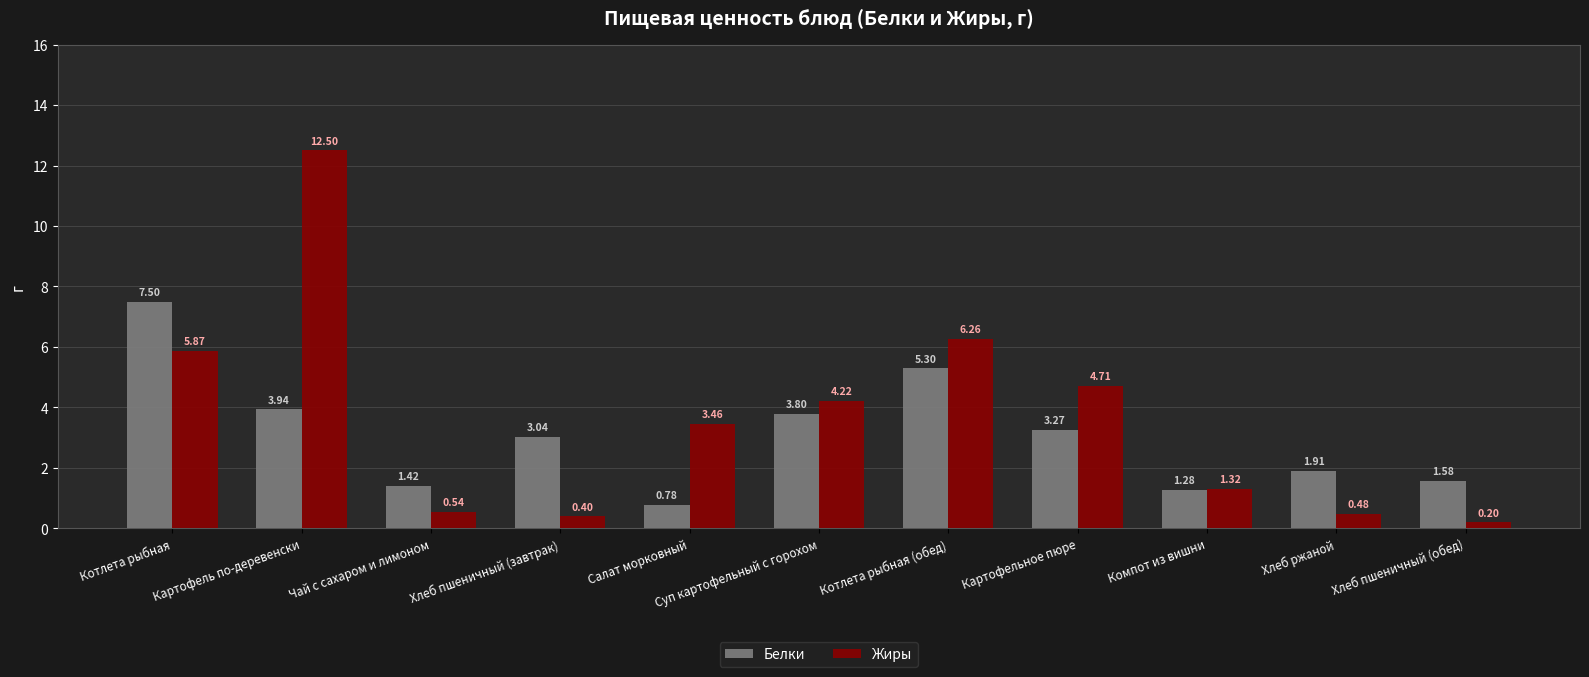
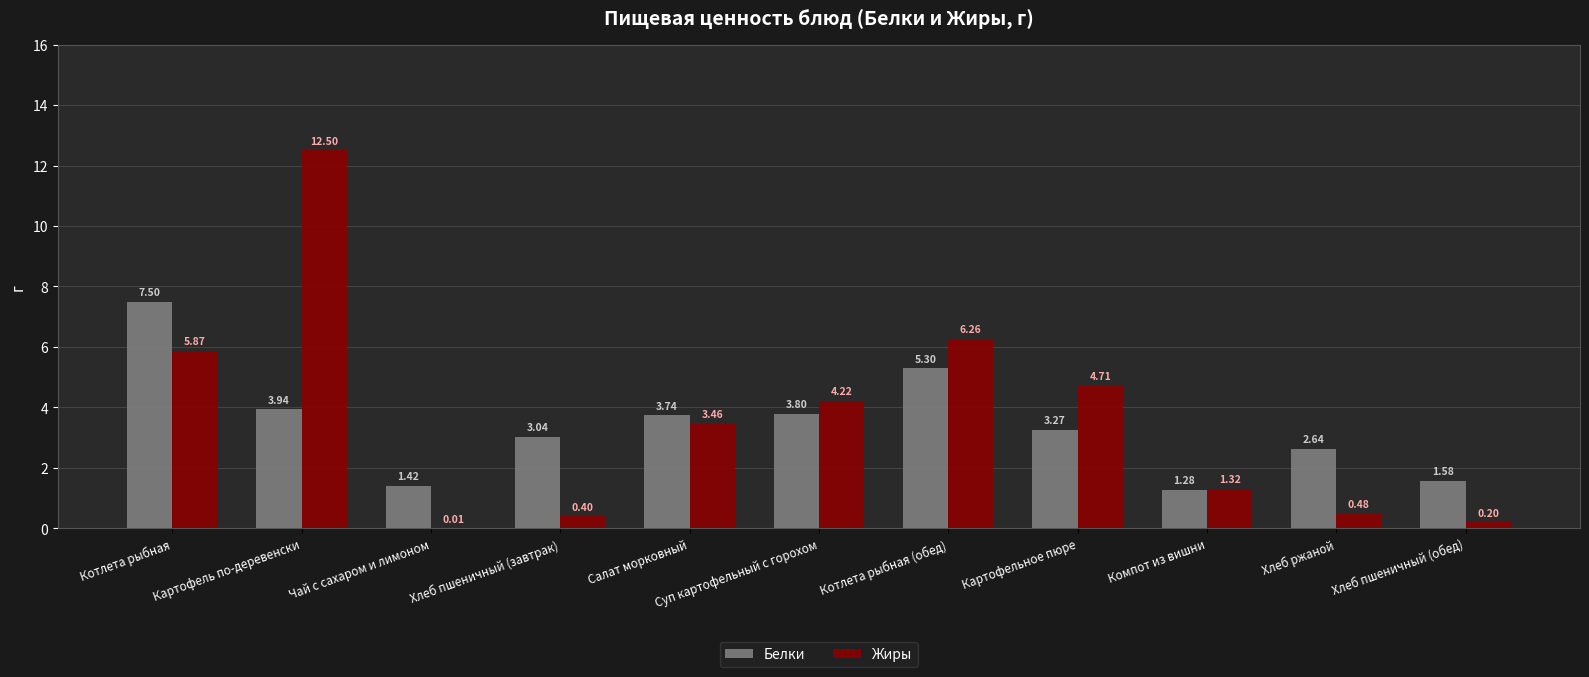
Жиры, Чай с сахаром и лимоном: 0.54 -> 0.01
Белки, Салат морковный: 0.78 -> 3.74
Белки, Хлеб ржаной: 1.91 -> 2.64
